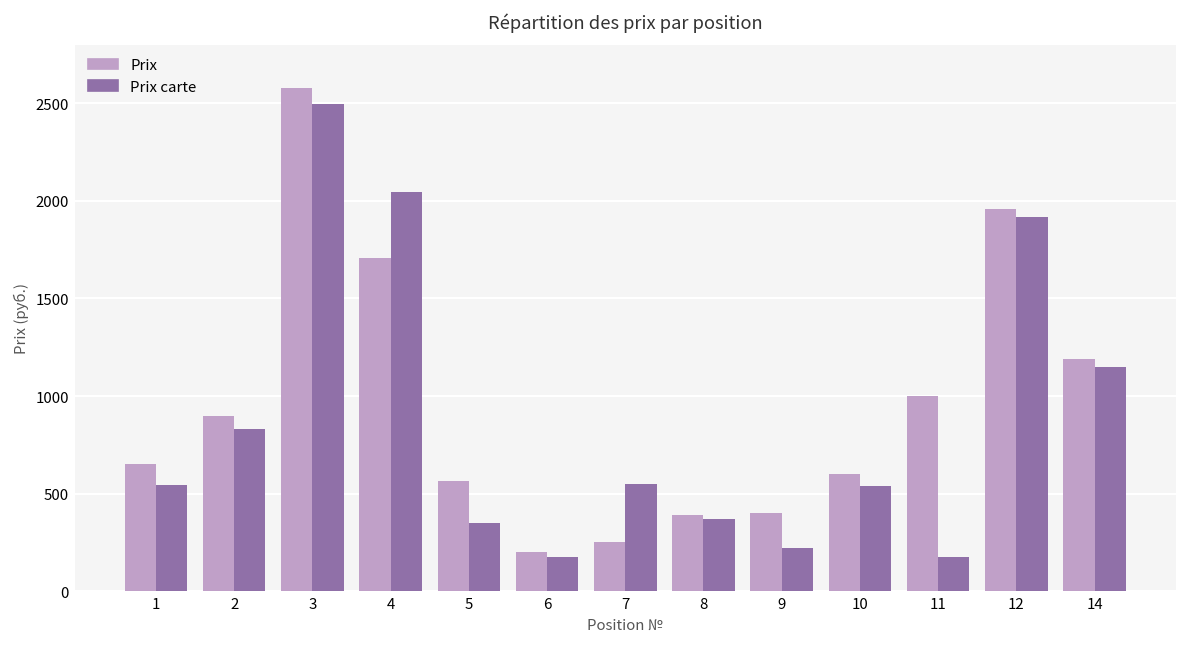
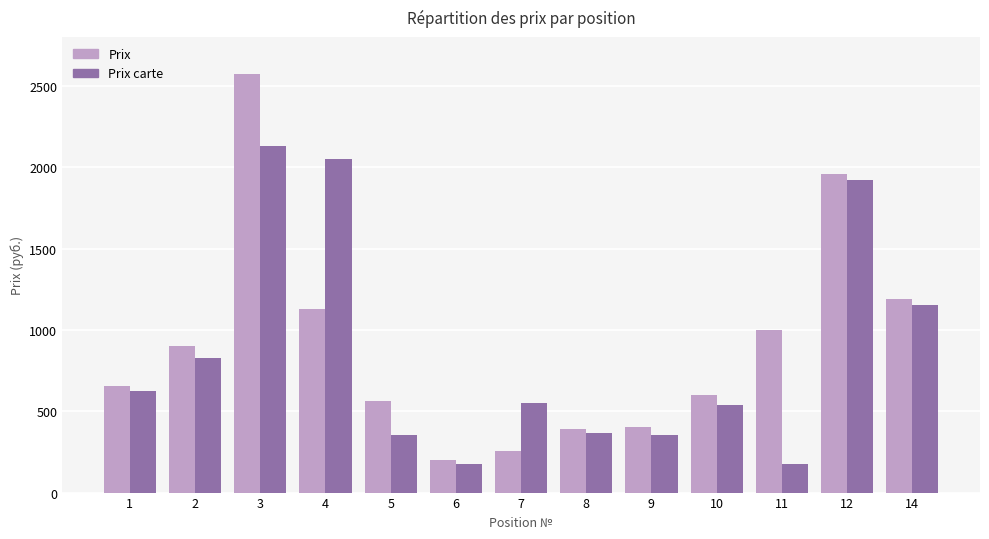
Prix carte, 1: 540 -> 630
Prix carte, 3: 2500 -> 2130
Prix, 4: 1710 -> 1130
Prix carte, 9: 220 -> 350
